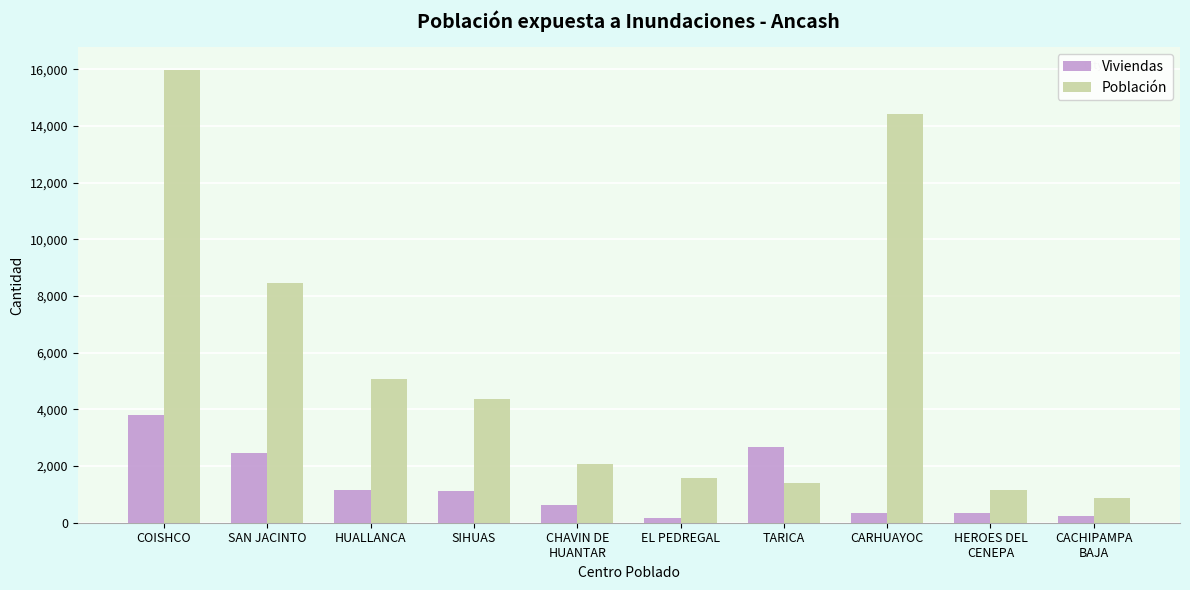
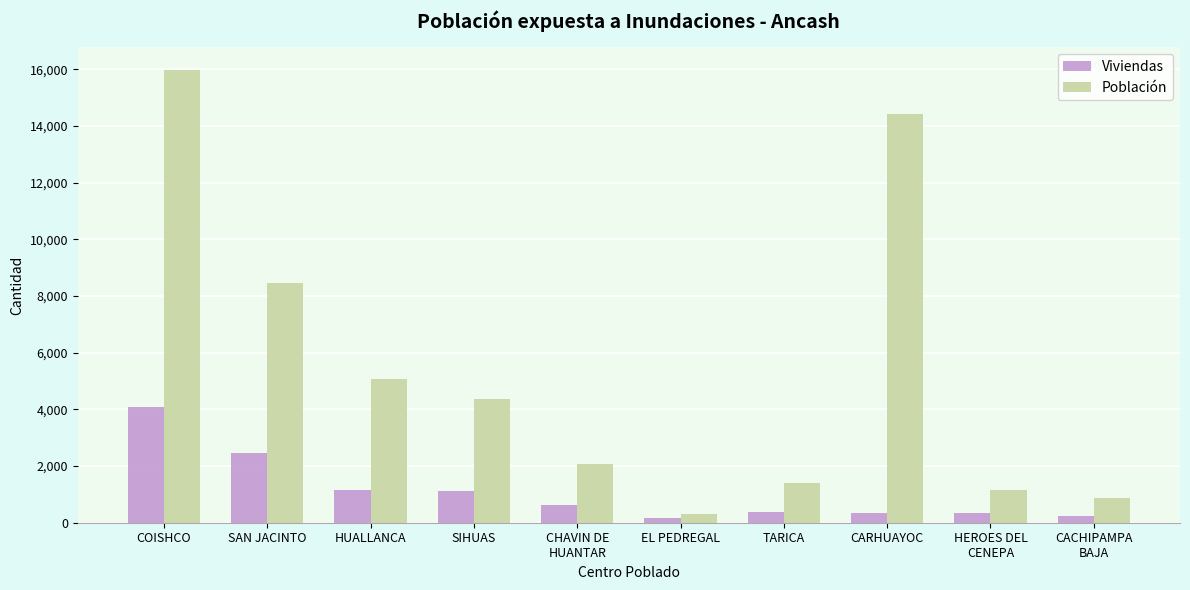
Viviendas, COISHCO: 3,800 -> 4,100
Población, EL PEDREGAL: 1,600 -> 300
Viviendas, TARICA: 2,700 -> 400
